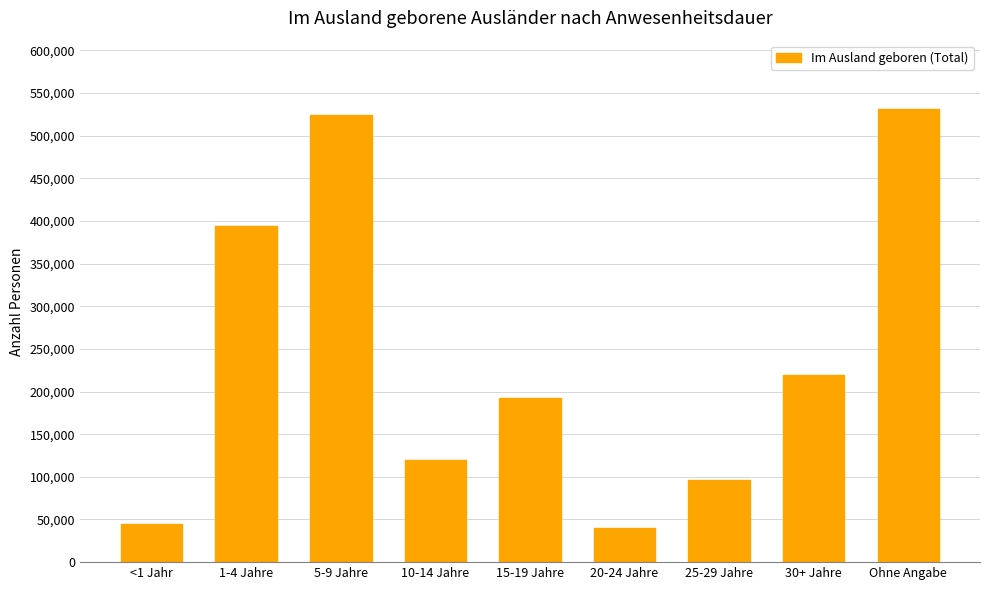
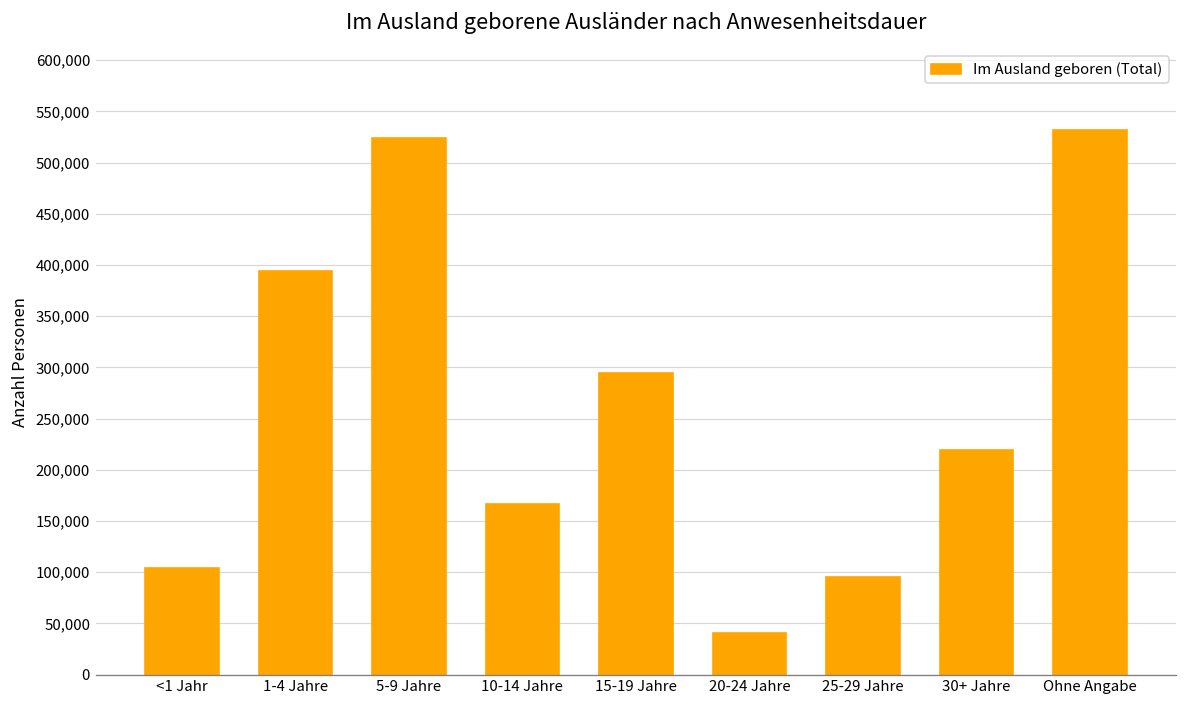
<1 Jahr: 40,000 -> 100,000
10-14 Jahre: 120,000 -> 170,000
15-19 Jahre: 190,000 -> 290,000
